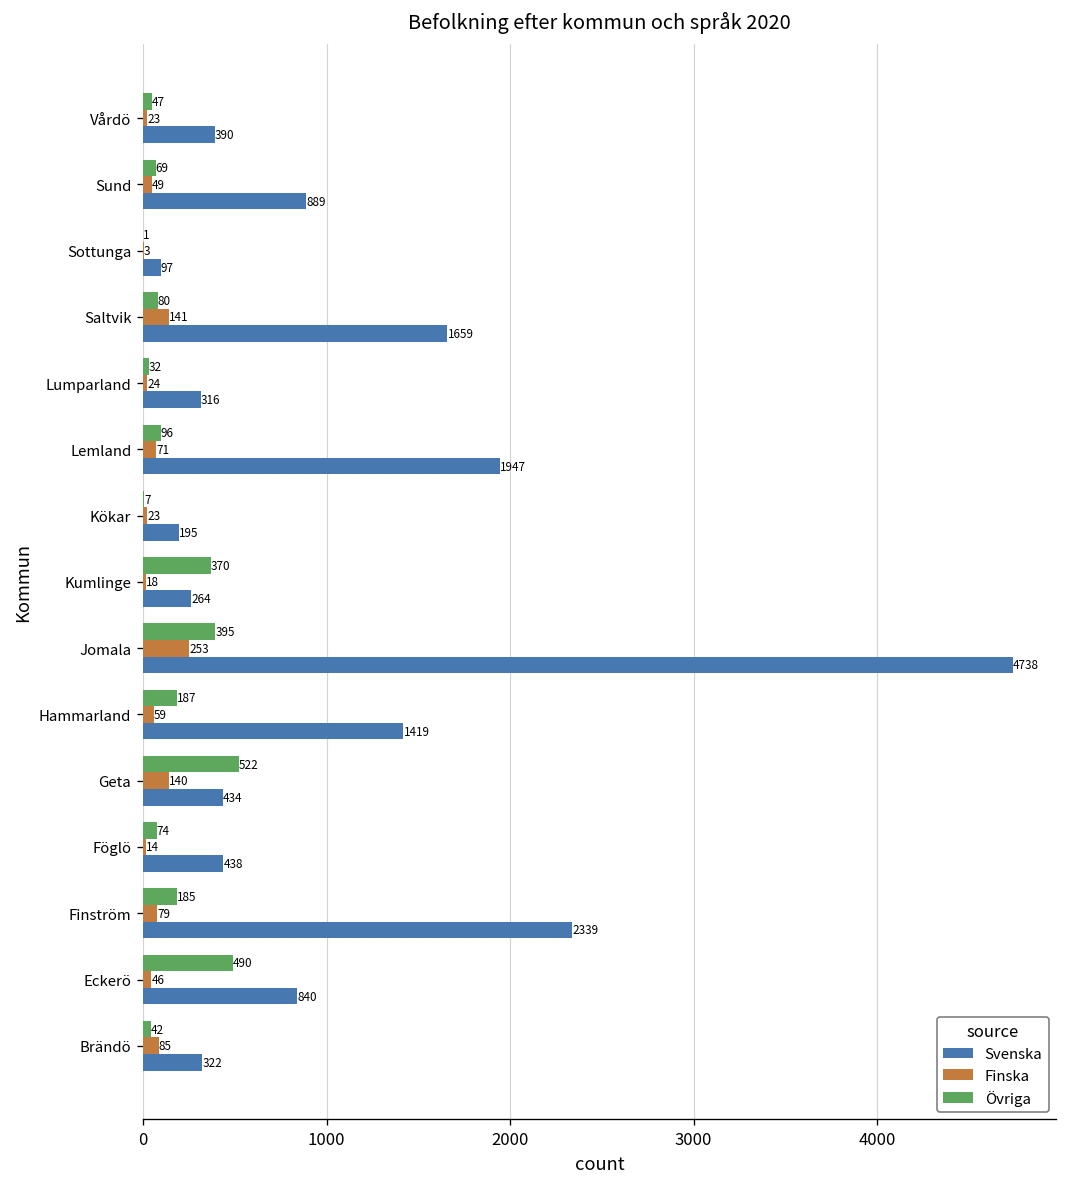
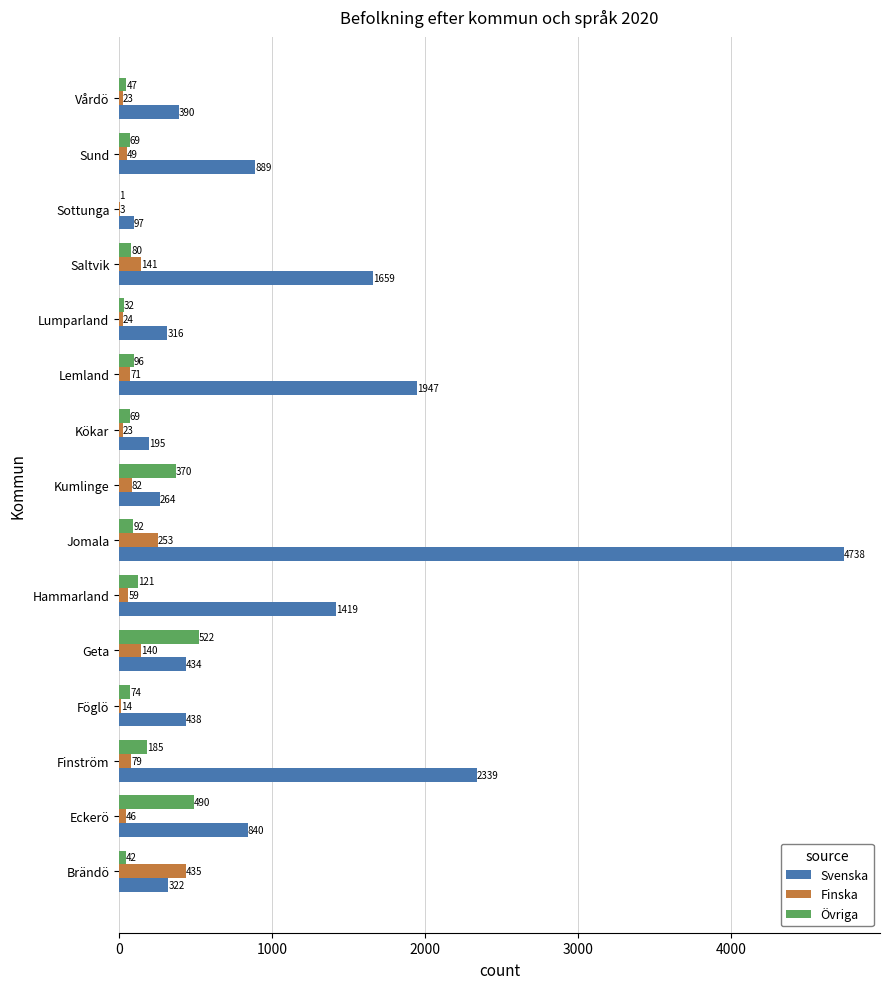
Övriga, Kökar: 7 -> 69
Finska, Kumlinge: 18 -> 82
Övriga, Jomala: 395 -> 92
Övriga, Hammarland: 187 -> 121
Finska, Brändö: 85 -> 435
